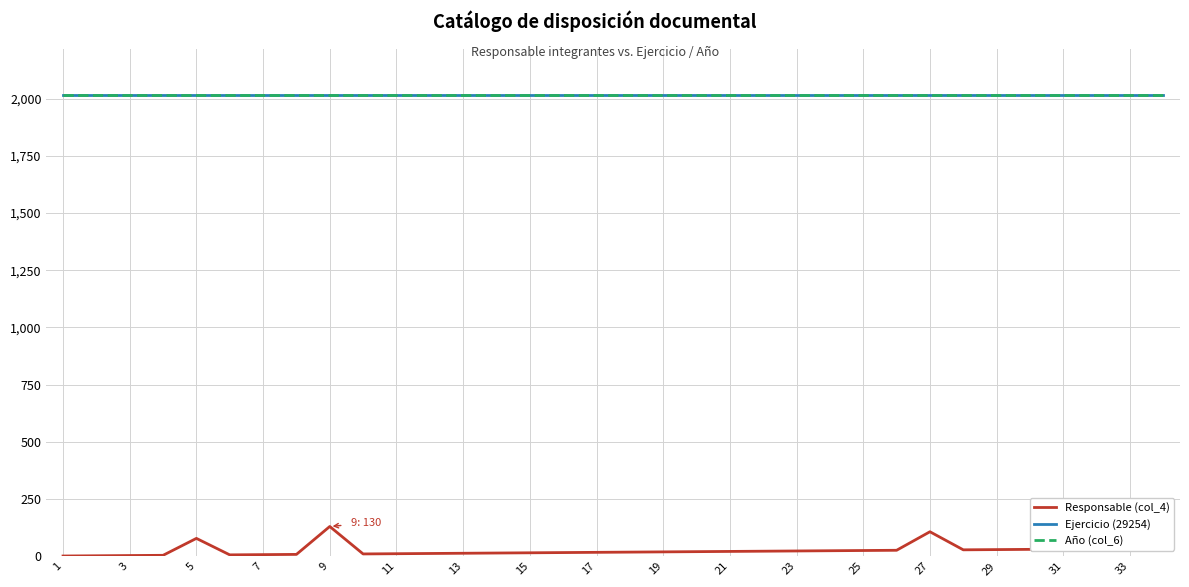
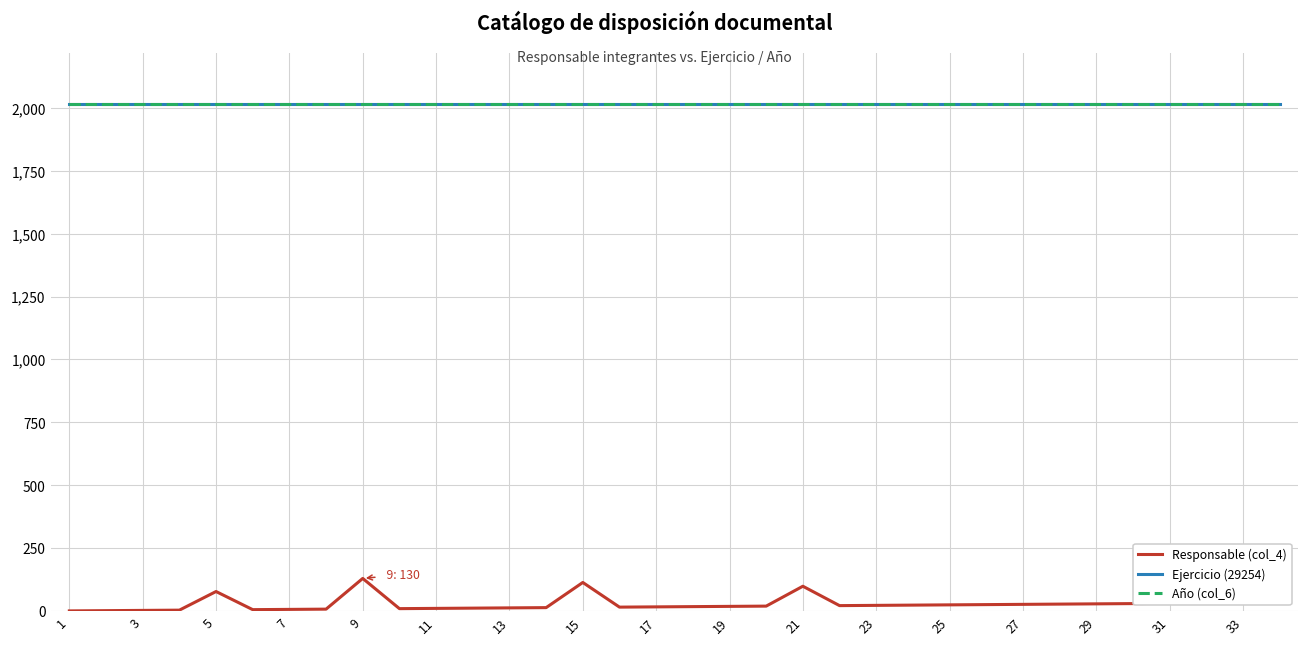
Responsable (col_4), 15: 20 -> 110
Responsable (col_4), 21: 20 -> 100
Responsable (col_4), 27: 110 -> 30
